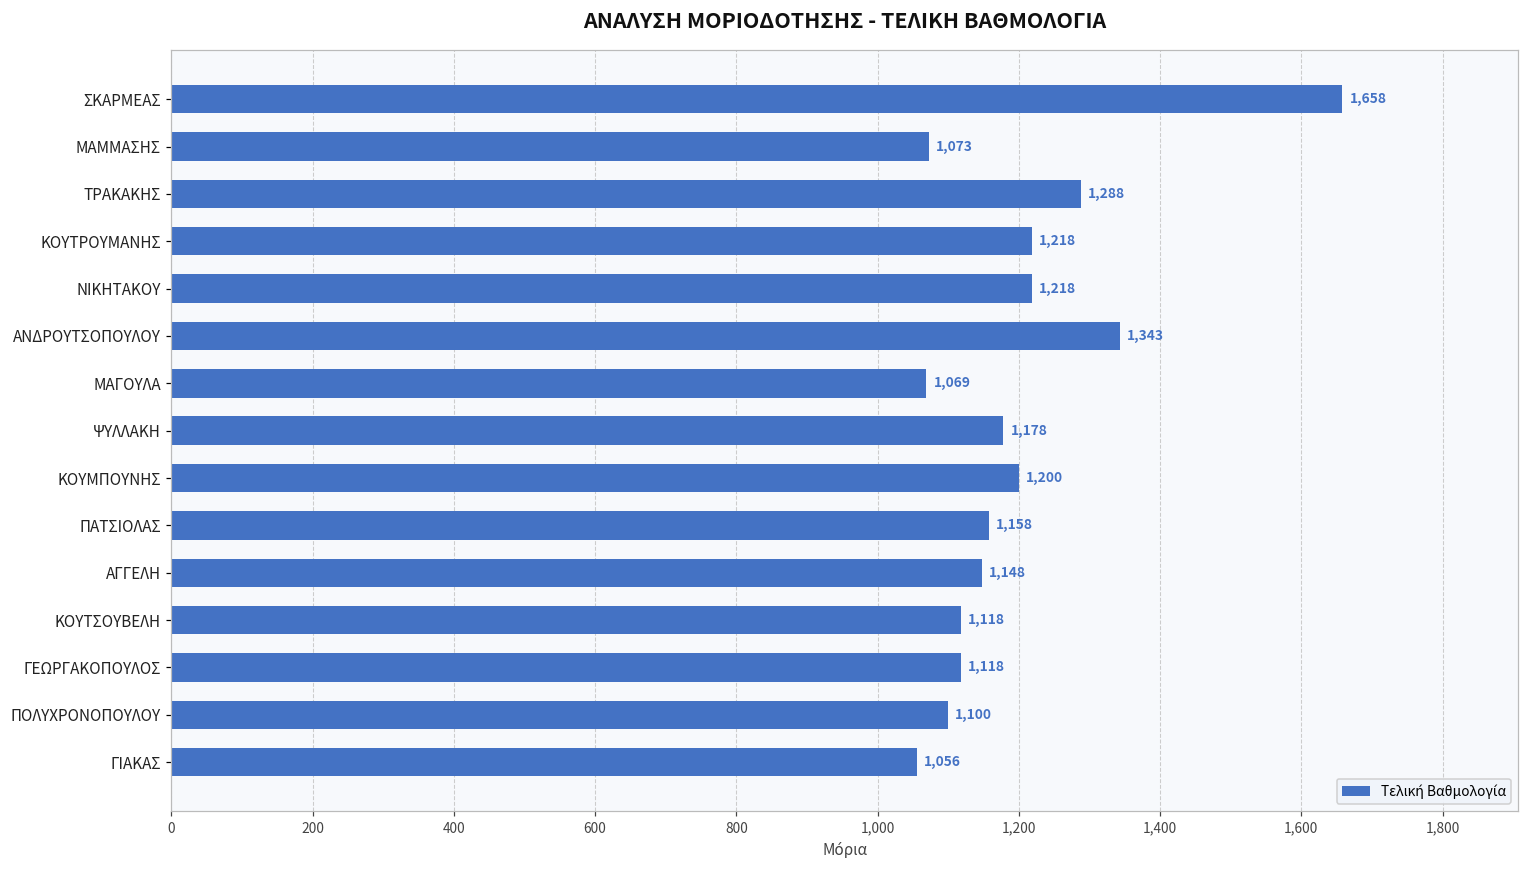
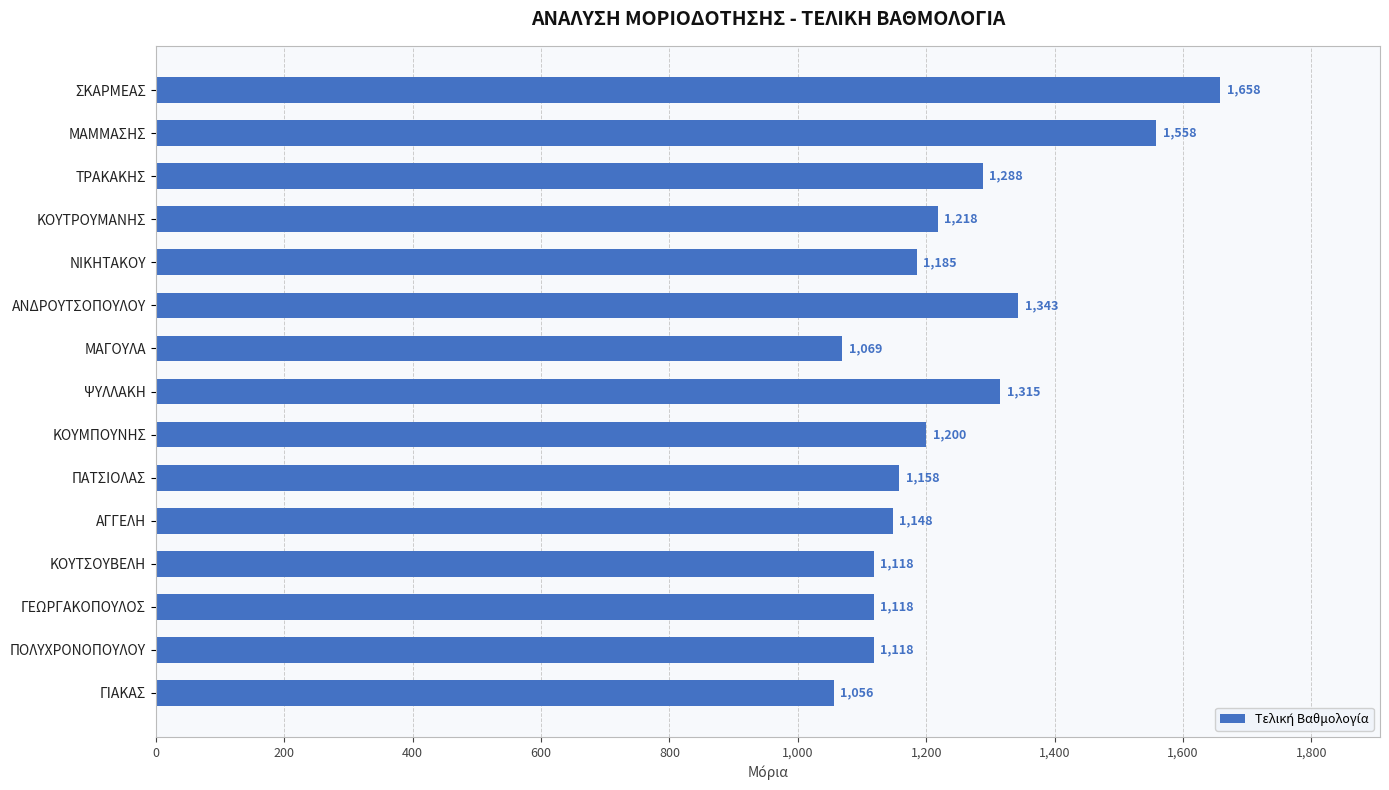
ΜΑΜΜΑΣΗΣ: 1,073 -> 1,558
ΝΙΚΗΤΑΚΟΥ: 1,218 -> 1,185
ΨΥΛΛΑΚΗ: 1,178 -> 1,315
ΠΟΛΥΧΡΟΝΟΠΟΥΛΟΥ: 1,100 -> 1,118
